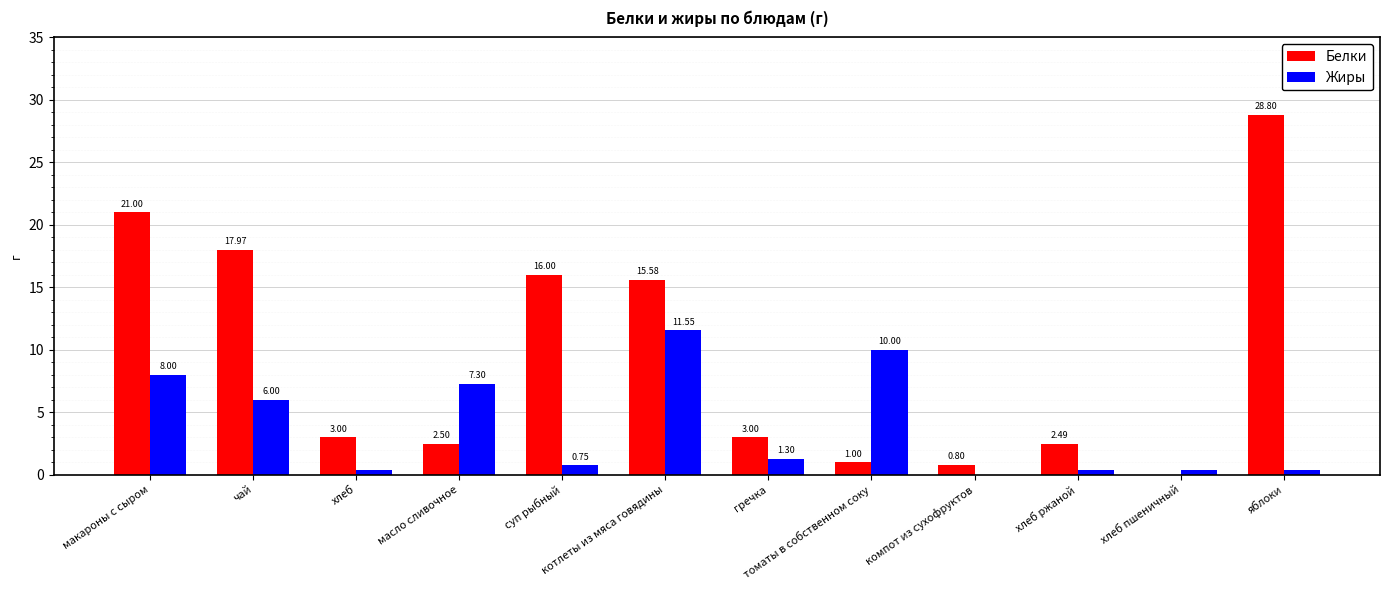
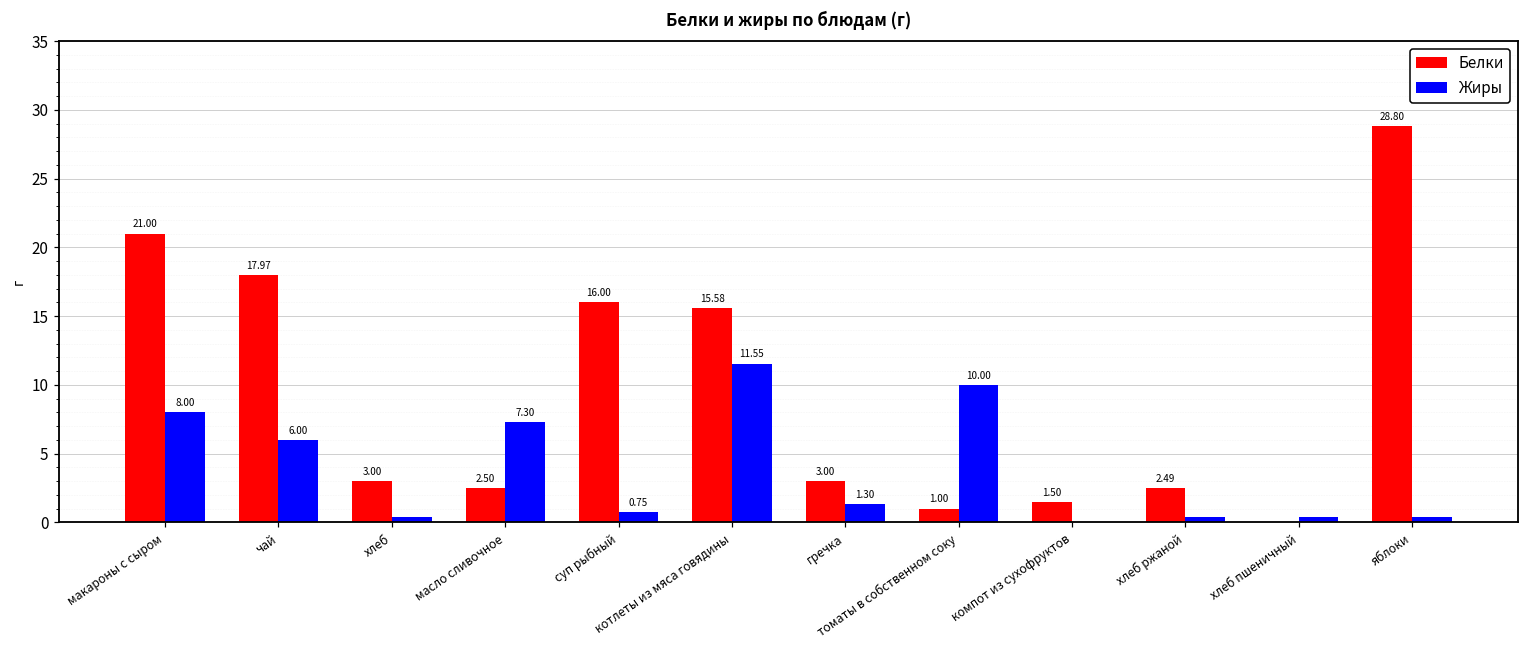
Белки, компот из сухофруктов: 0.80 -> 1.50
